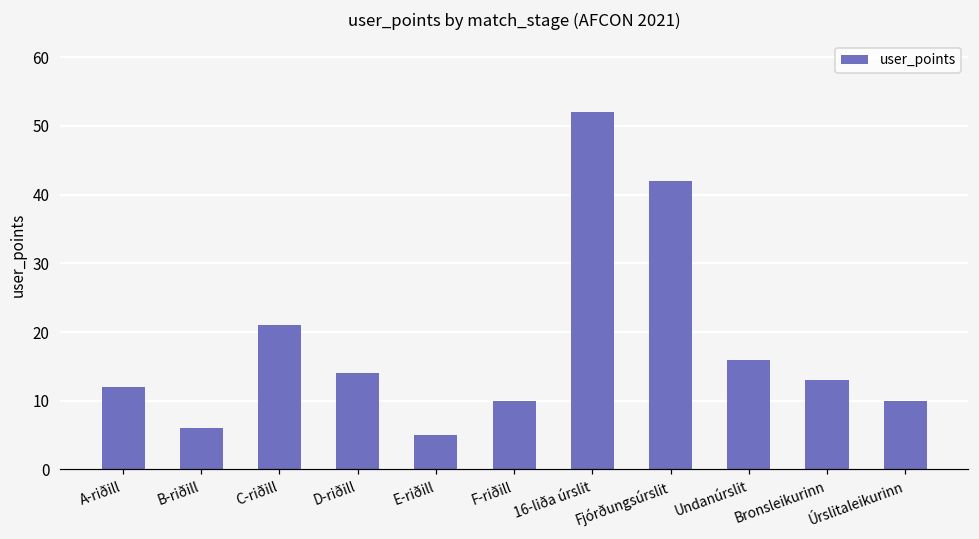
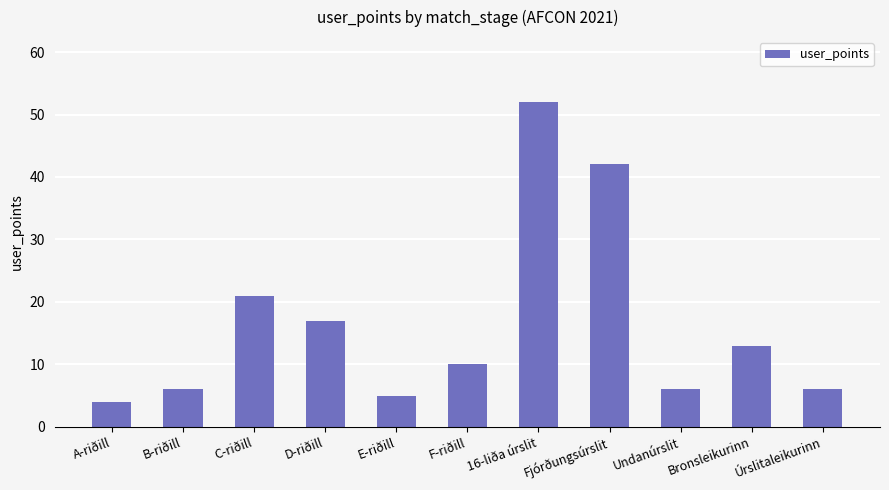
A-riðill: 12 -> 4
D-riðill: 14 -> 17
Undanúrslit: 16 -> 6
Úrslitaleikurinn: 10 -> 6
